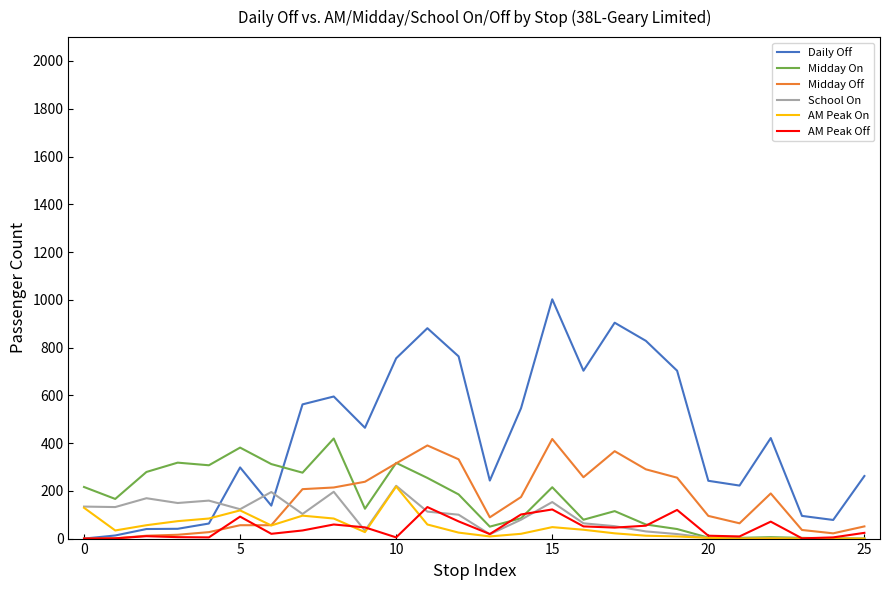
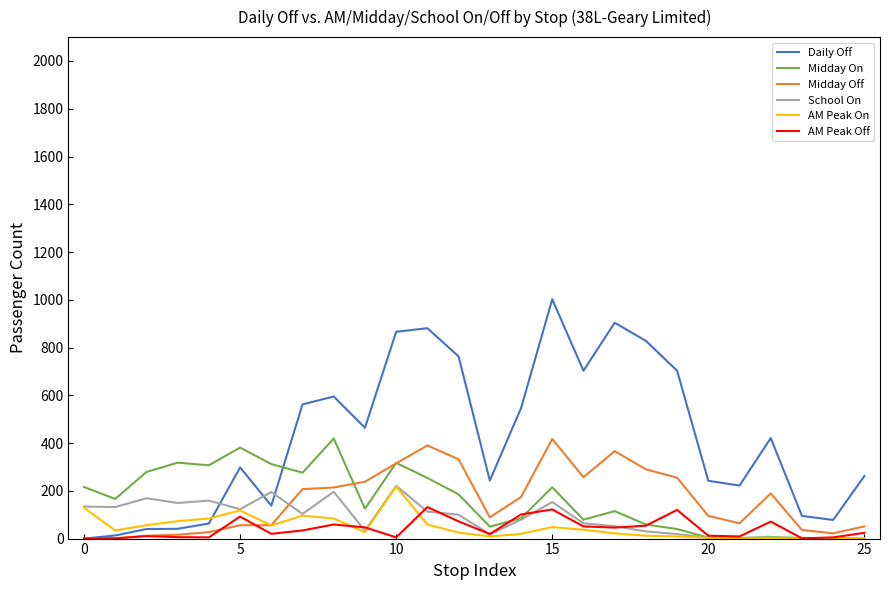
Daily Off, 10: 760 -> 870
